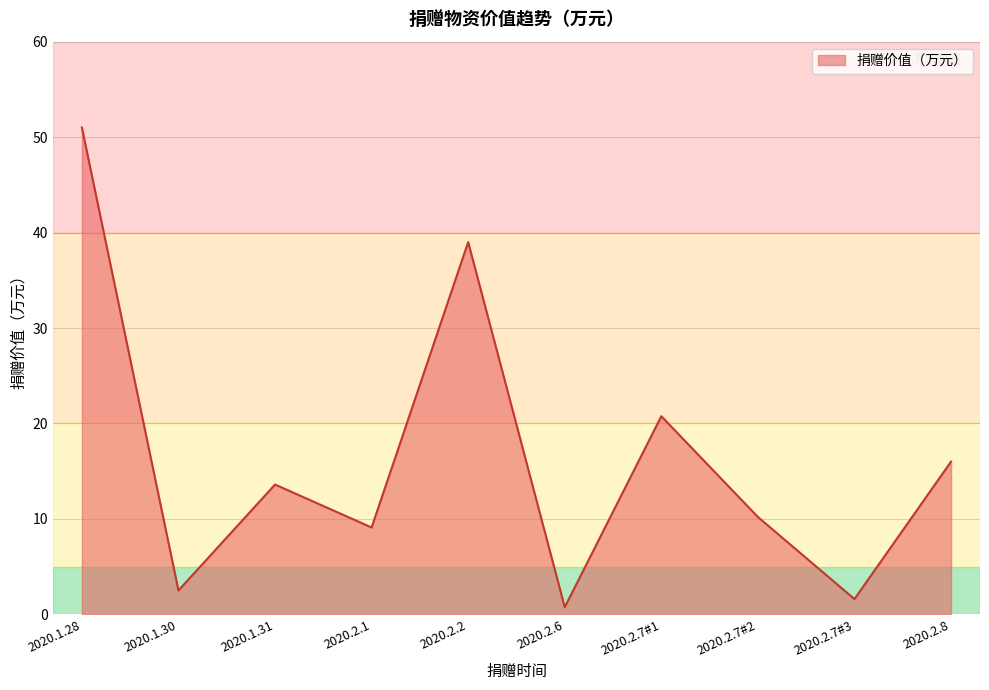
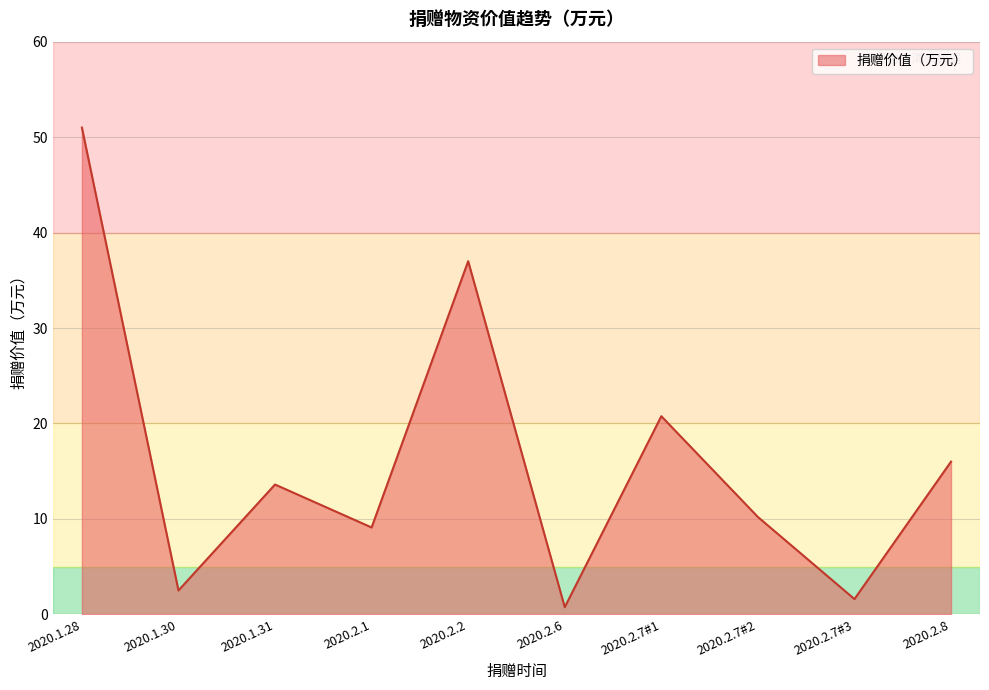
2020.2.2: 39 -> 37
